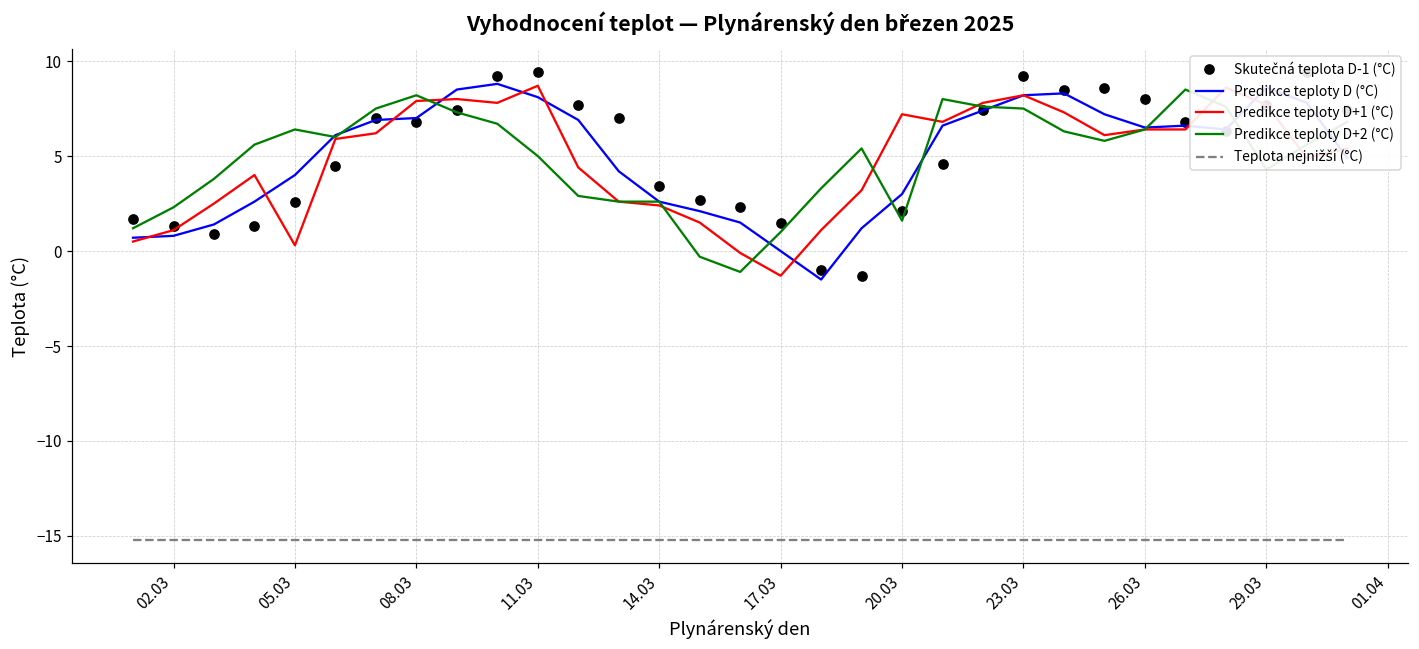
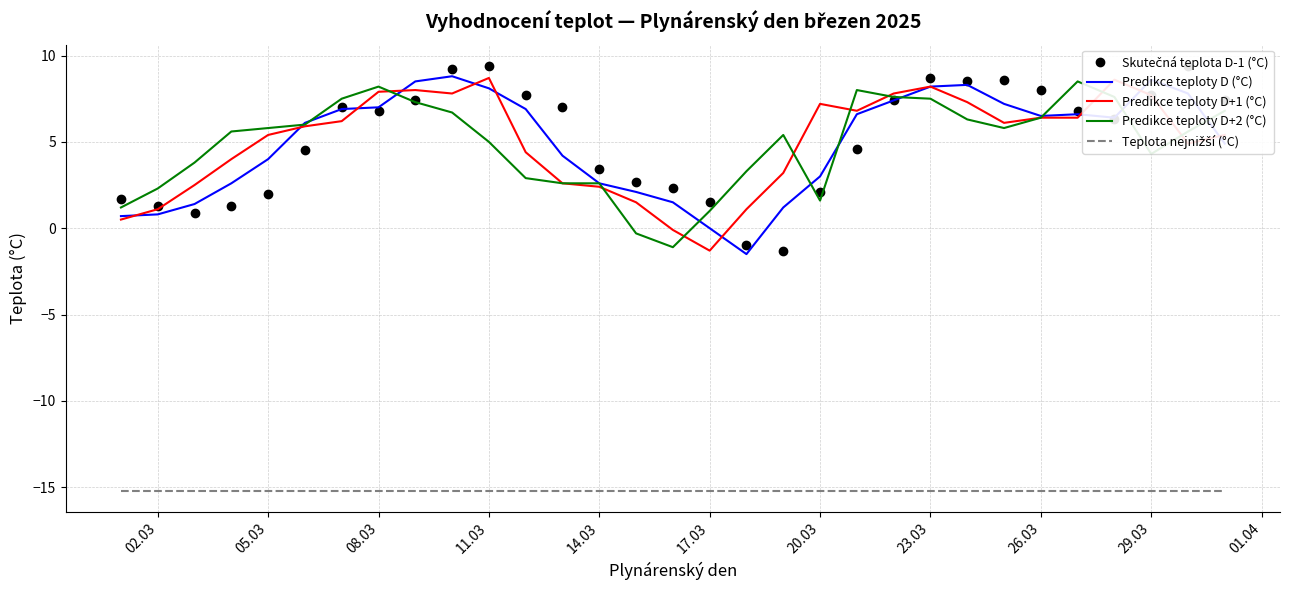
Skutečná teplota D-1 (°C), 05.03: 2.6 -> 2.0
Predikce teploty D+1 (°C), 05.03: 0.3 -> 5.4
Predikce teploty D+2 (°C), 05.03: 6.4 -> 5.8
Skutečná teplota D-1 (°C), 23.03: 9.2 -> 8.7
